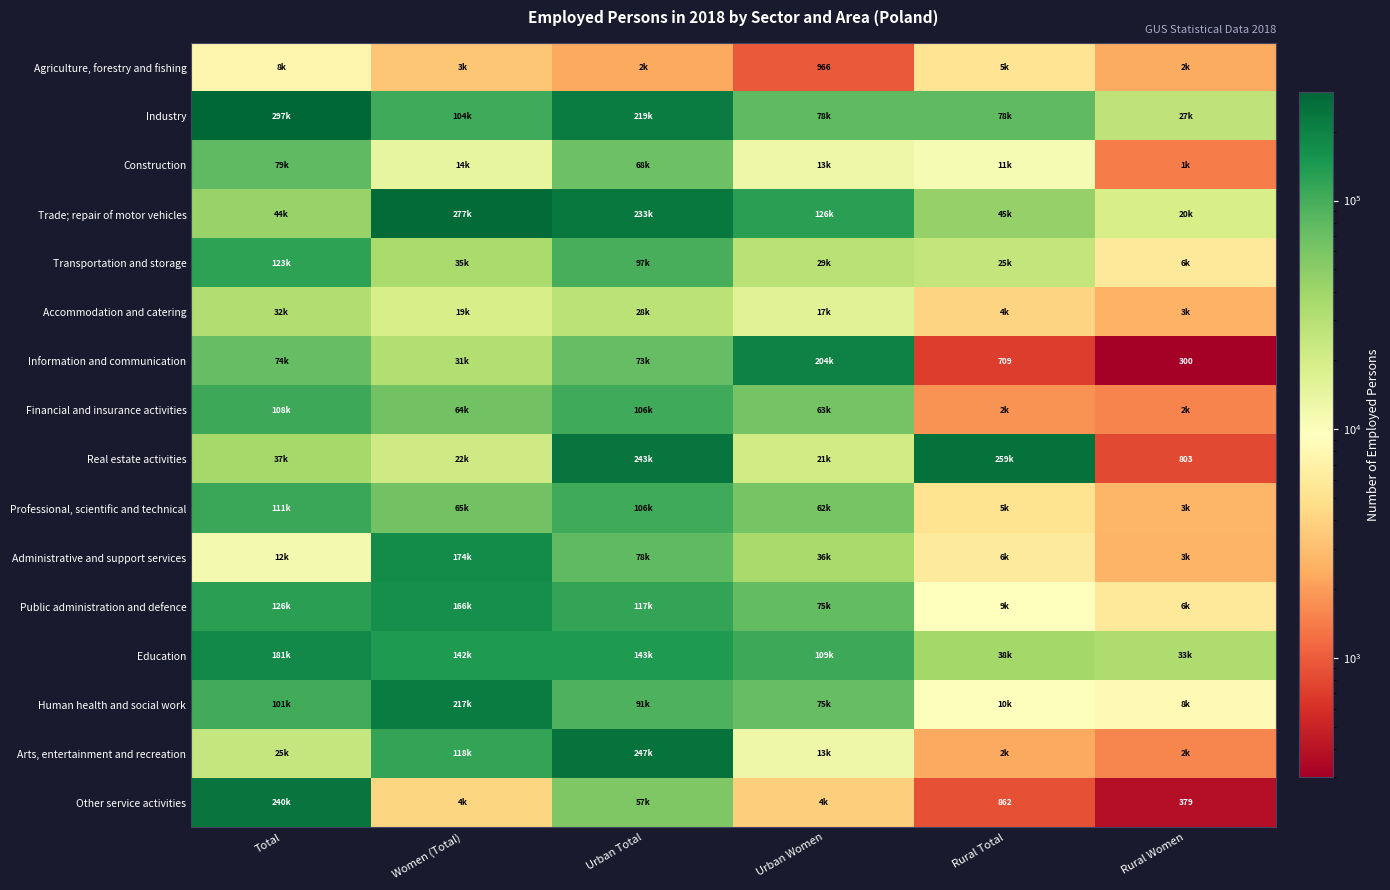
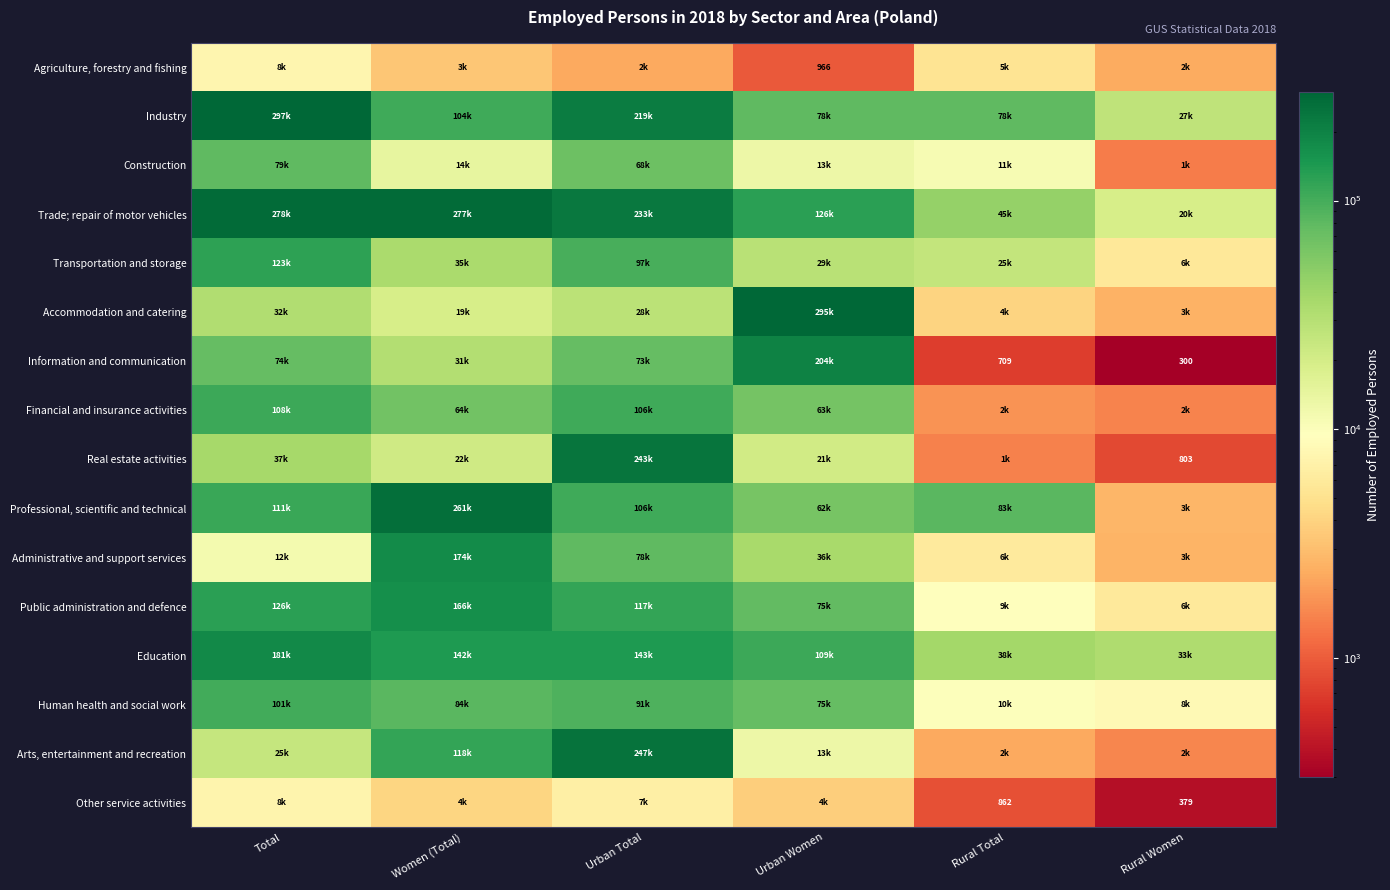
Trade; repair of motor vehicles, Total: 44k -> 278k
Accommodation and catering, Urban Women: 17k -> 295k
Real estate activities, Rural Total: 259k -> 1k
Professional, scientific and technical, Women (Total): 65k -> 261k
Professional, scientific and technical, Rural Total: 5k -> 83k
Human health and social work, Women (Total): 217k -> 84k
Other service activities, Total: 240k -> 8k
Other service activities, Urban Total: 57k -> 7k
